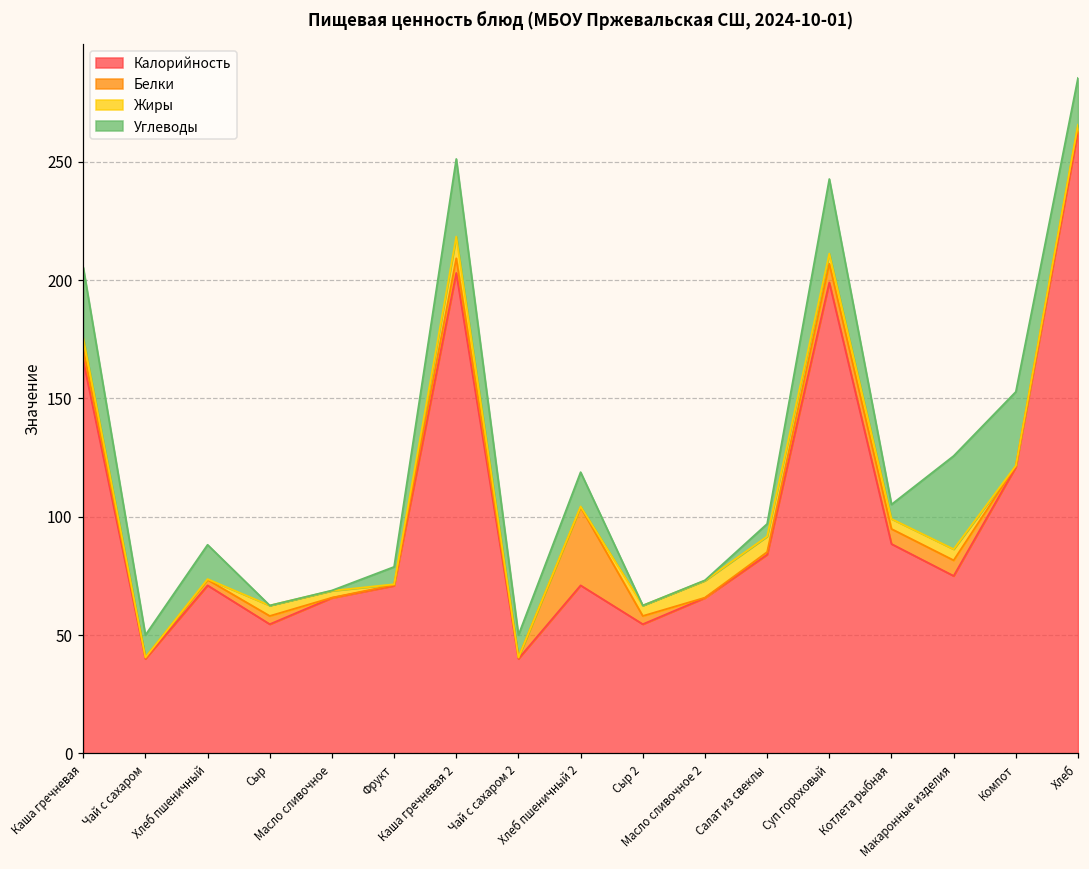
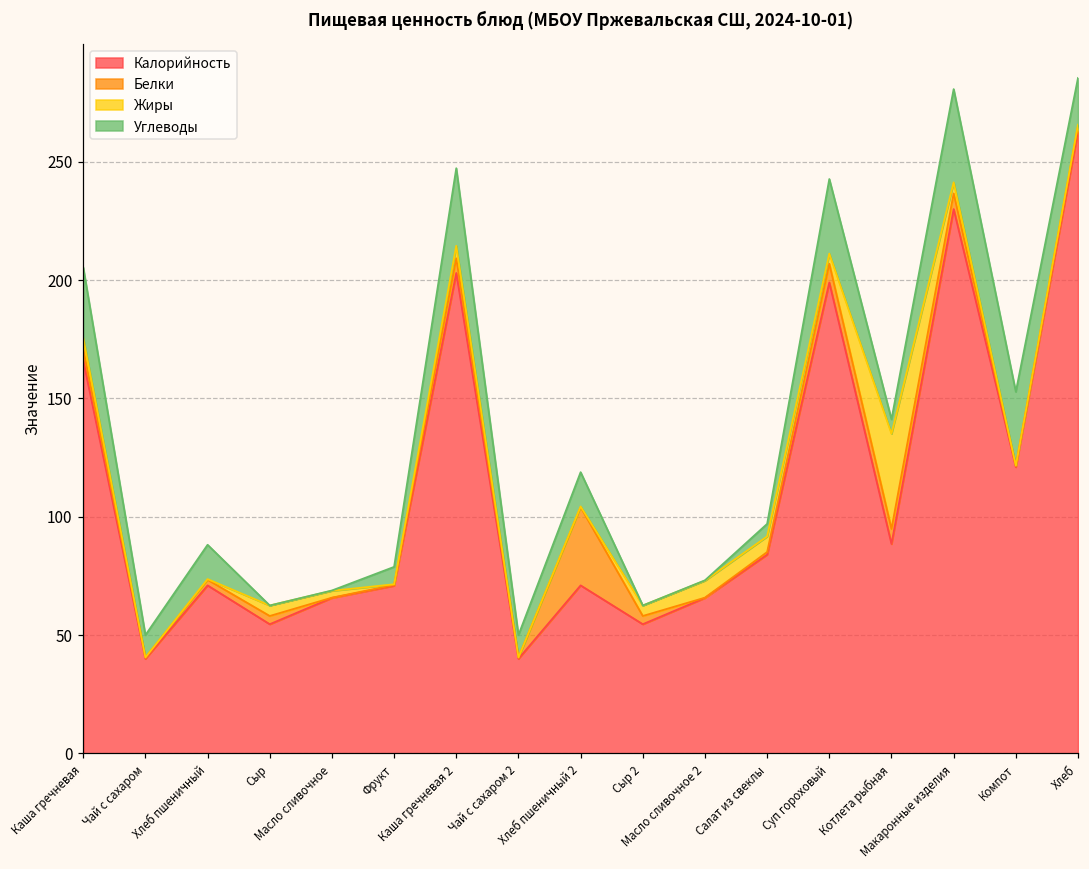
Жиры, Каша гречневая 2: 9 -> 5
Жиры, Котлета рыбная: 4 -> 40
Калорийность, Макаронные изделия: 75 -> 230
